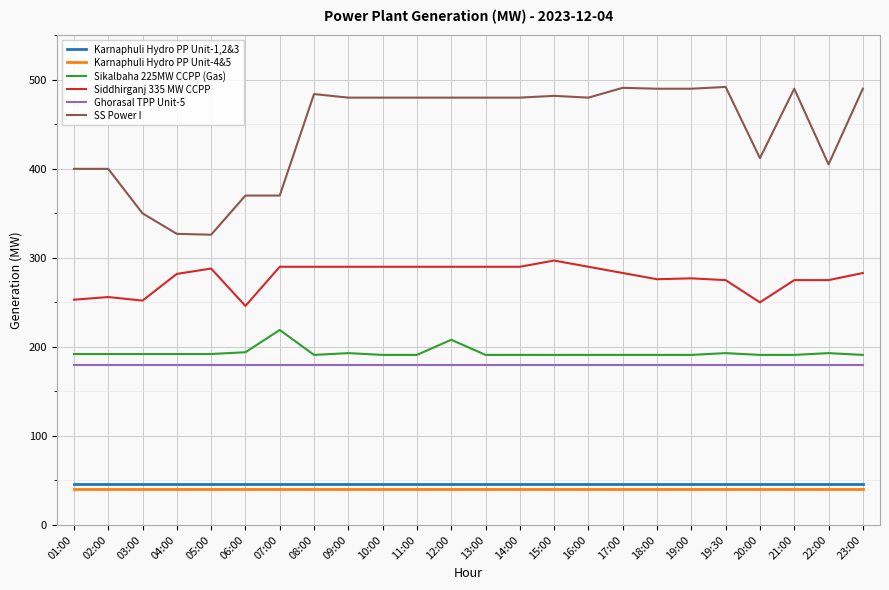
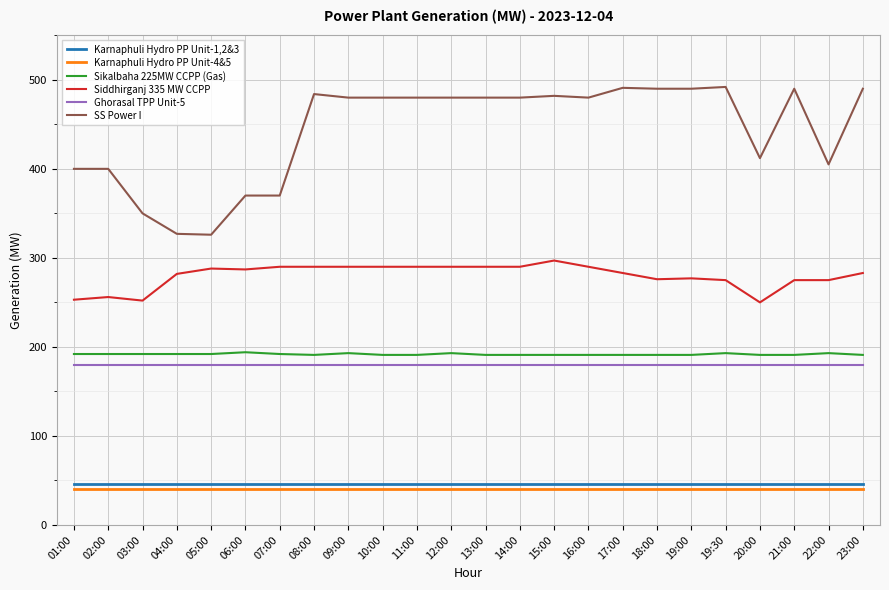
Siddhirganj 335 MW CCPP, 06:00: 250 -> 290
Sikalbaha 225MW CCPP (Gas), 07:00: 220 -> 190
Sikalbaha 225MW CCPP (Gas), 12:00: 210 -> 190
